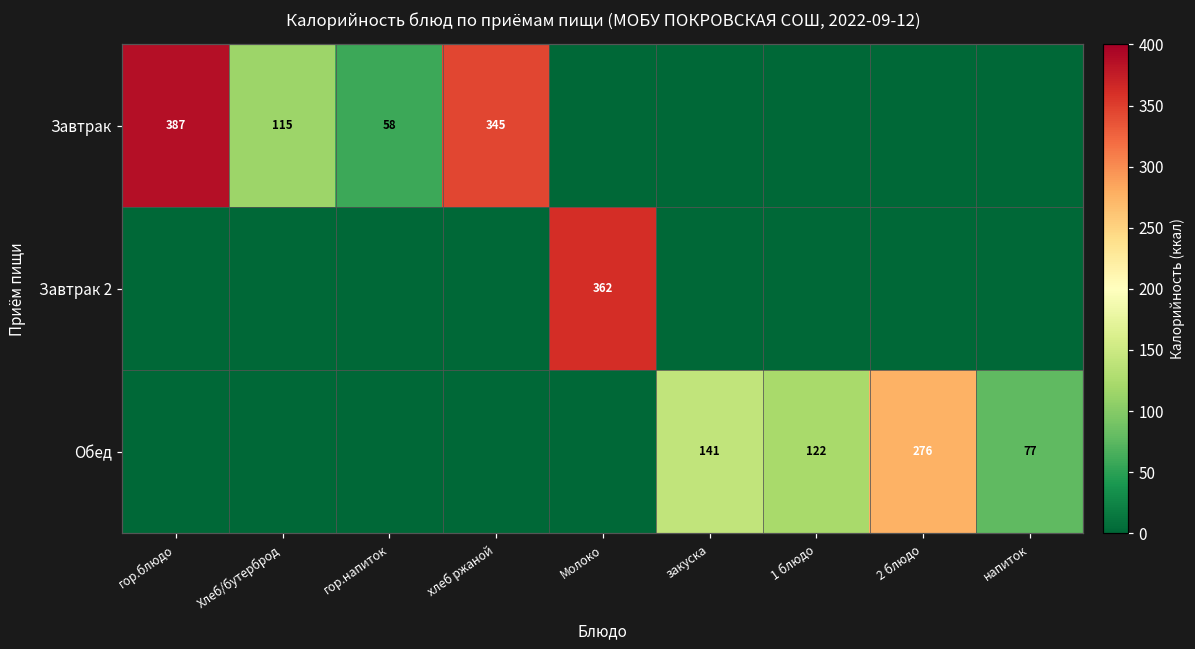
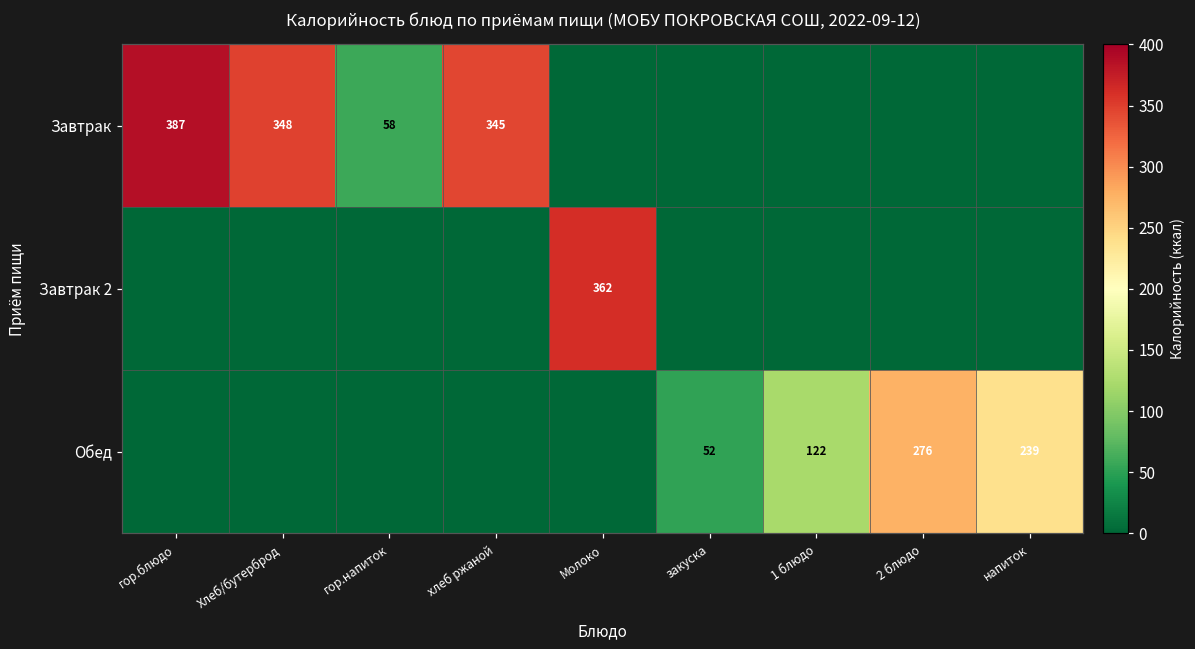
Завтрак, Хлеб/бутерброд: 115 -> 348
Обед, закуска: 141 -> 52
Обед, напиток: 77 -> 239
